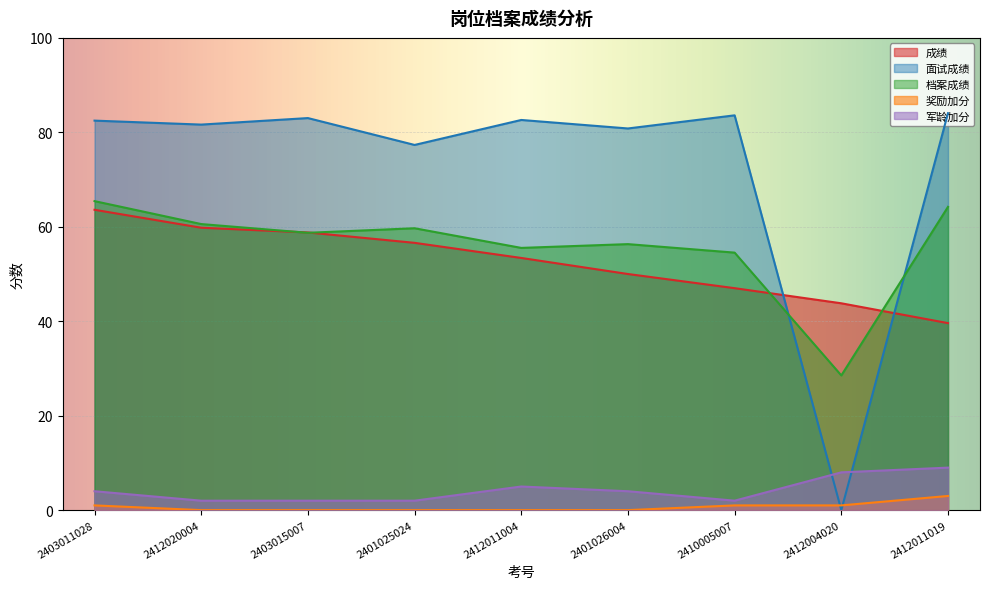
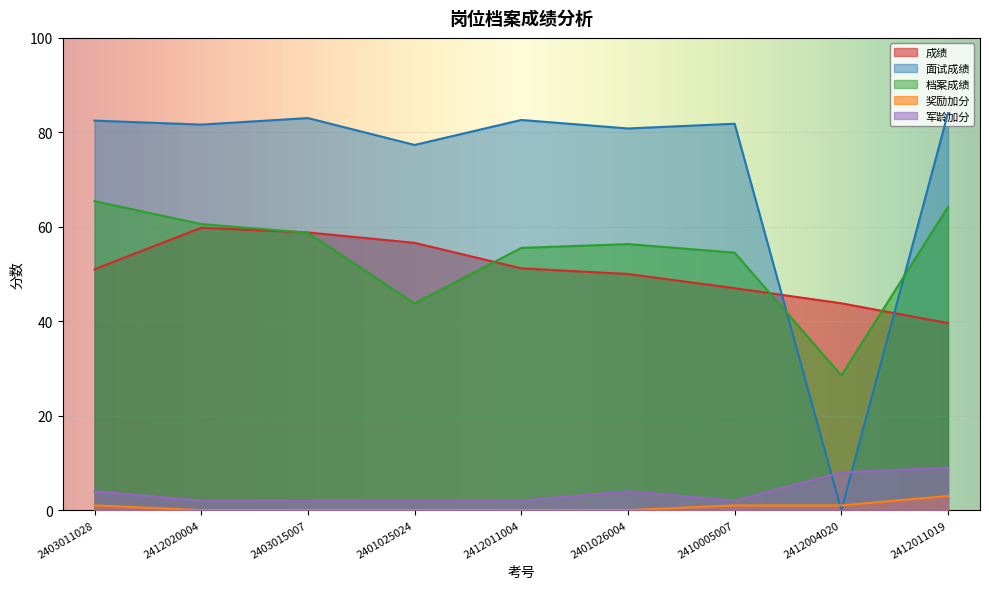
成绩, 2403011028: 64 -> 51
档案成绩, 2401025024: 60 -> 44
成绩, 2412011004: 53 -> 51
军龄加分, 2412011004: 5 -> 2
面试成绩, 2410005007: 84 -> 82
